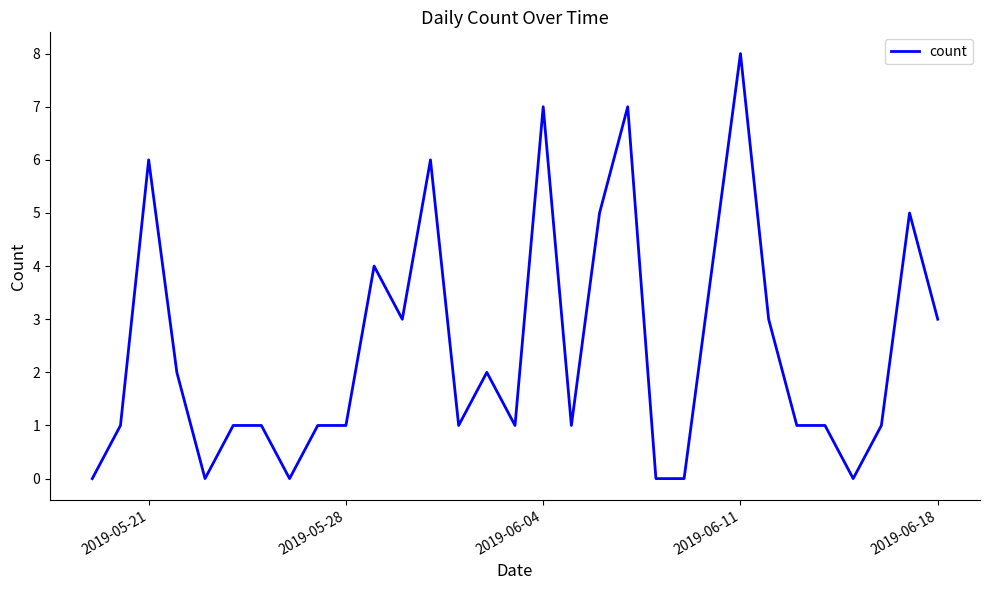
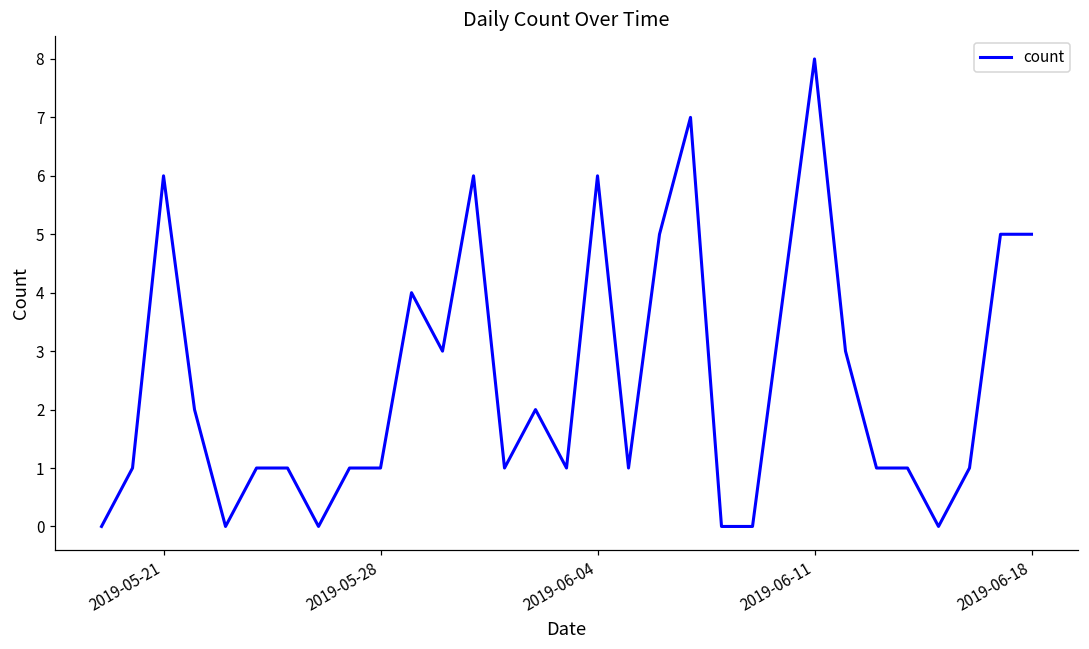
2019-06-04: 7 -> 6
2019-06-18: 3 -> 5
